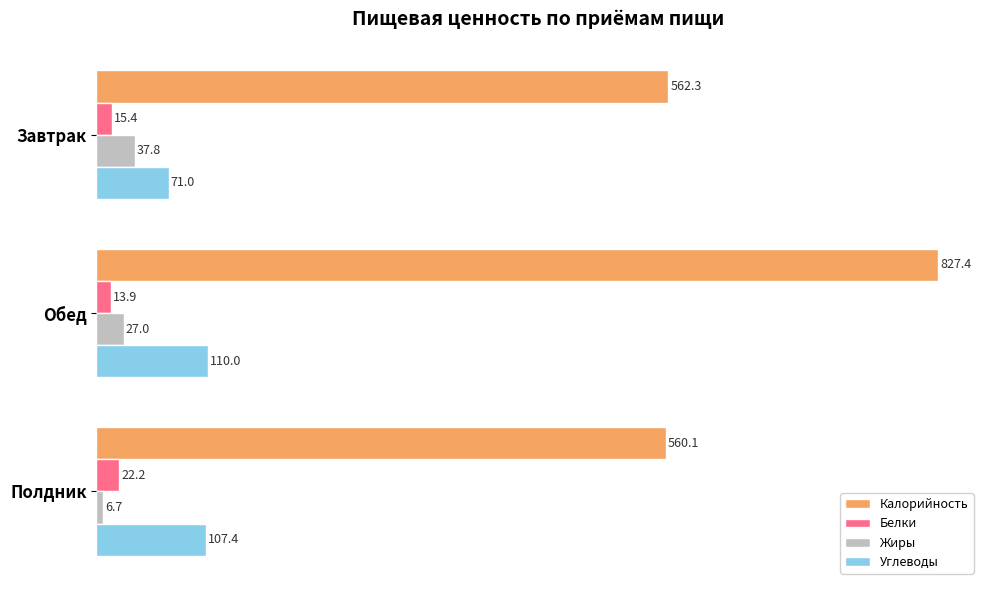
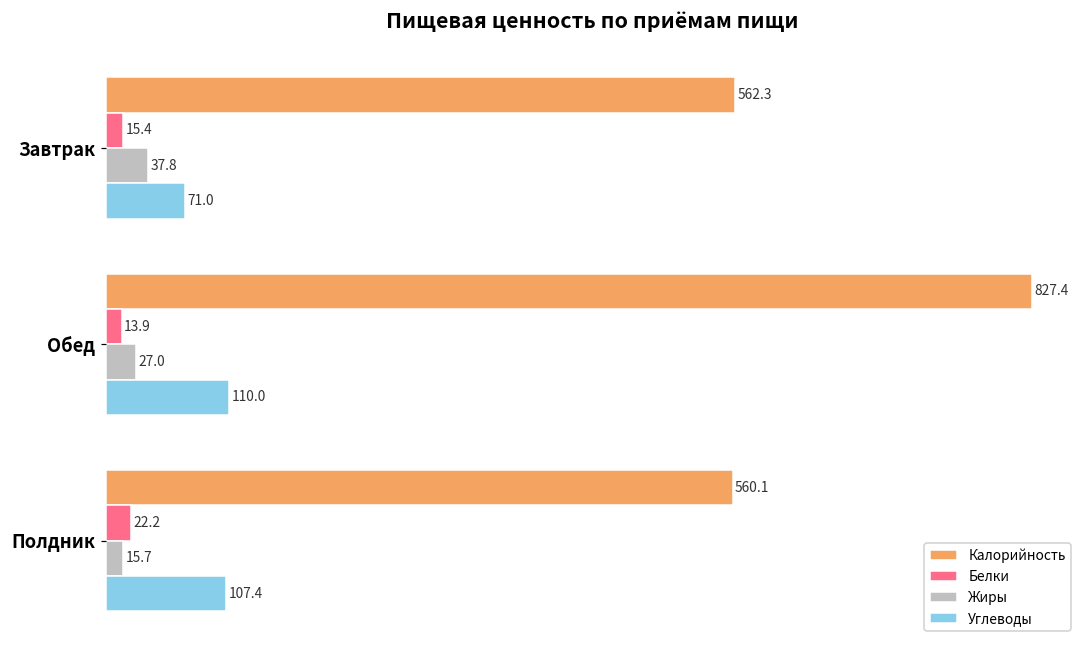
Жиры, Полдник: 6.7 -> 15.7
